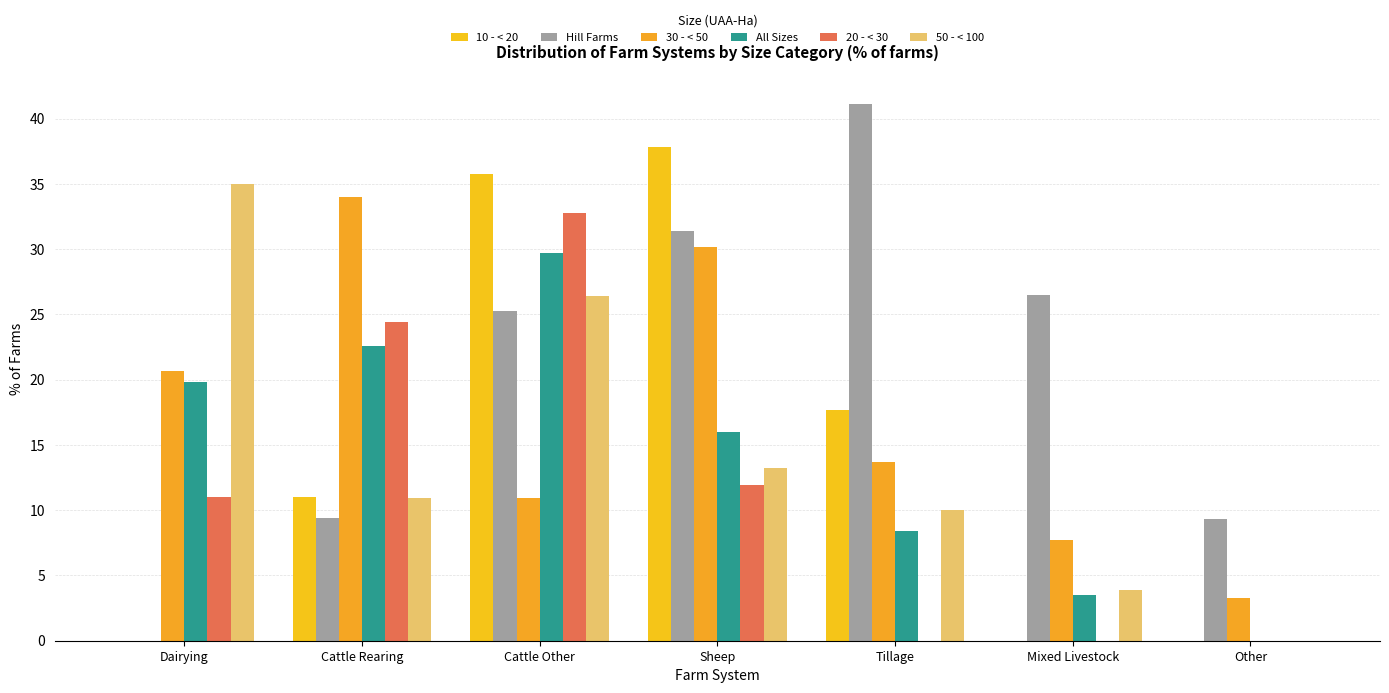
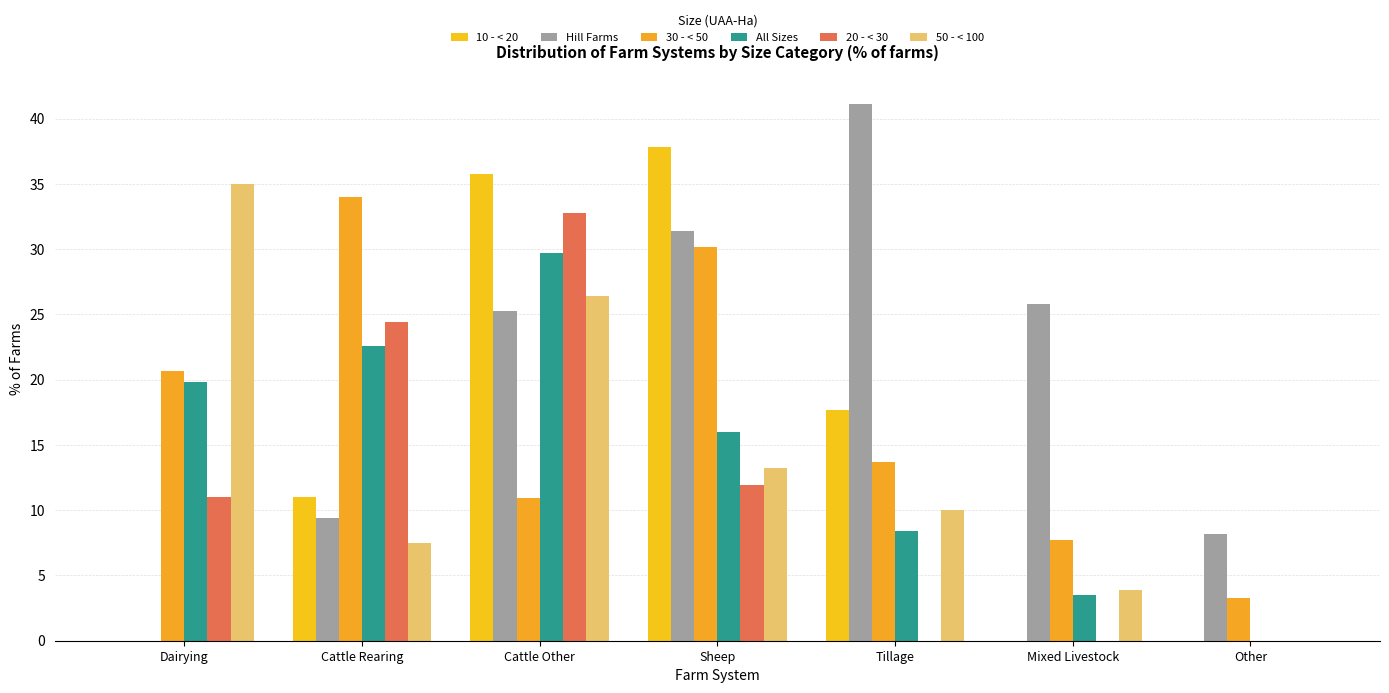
50 - < 100, Cattle Rearing: 10.9 -> 7.5
Hill Farms, Mixed Livestock: 26.5 -> 25.8
Hill Farms, Other: 9.3 -> 8.2
